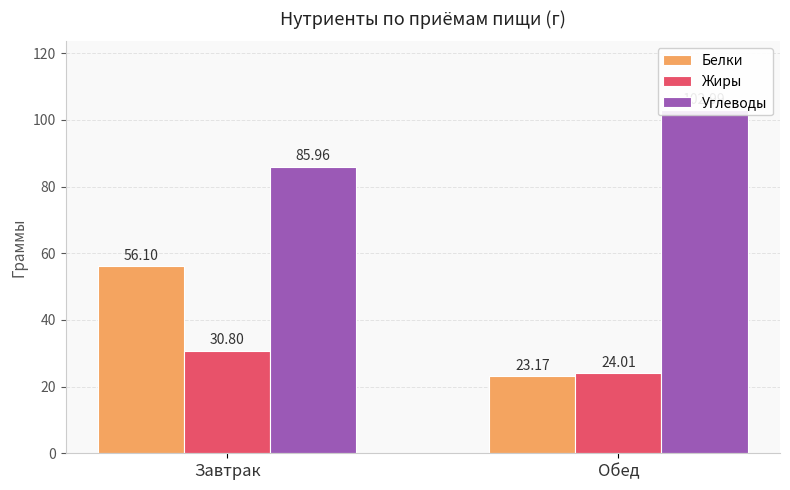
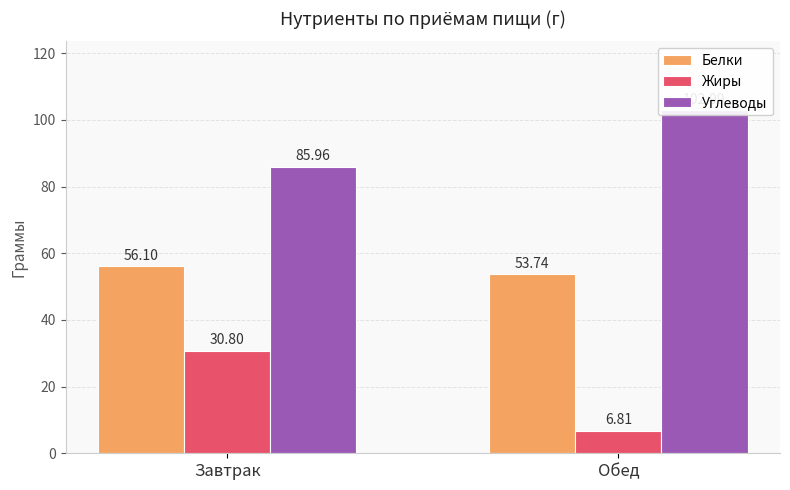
Белки, Обед: 23.17 -> 53.74
Жиры, Обед: 24.01 -> 6.81
